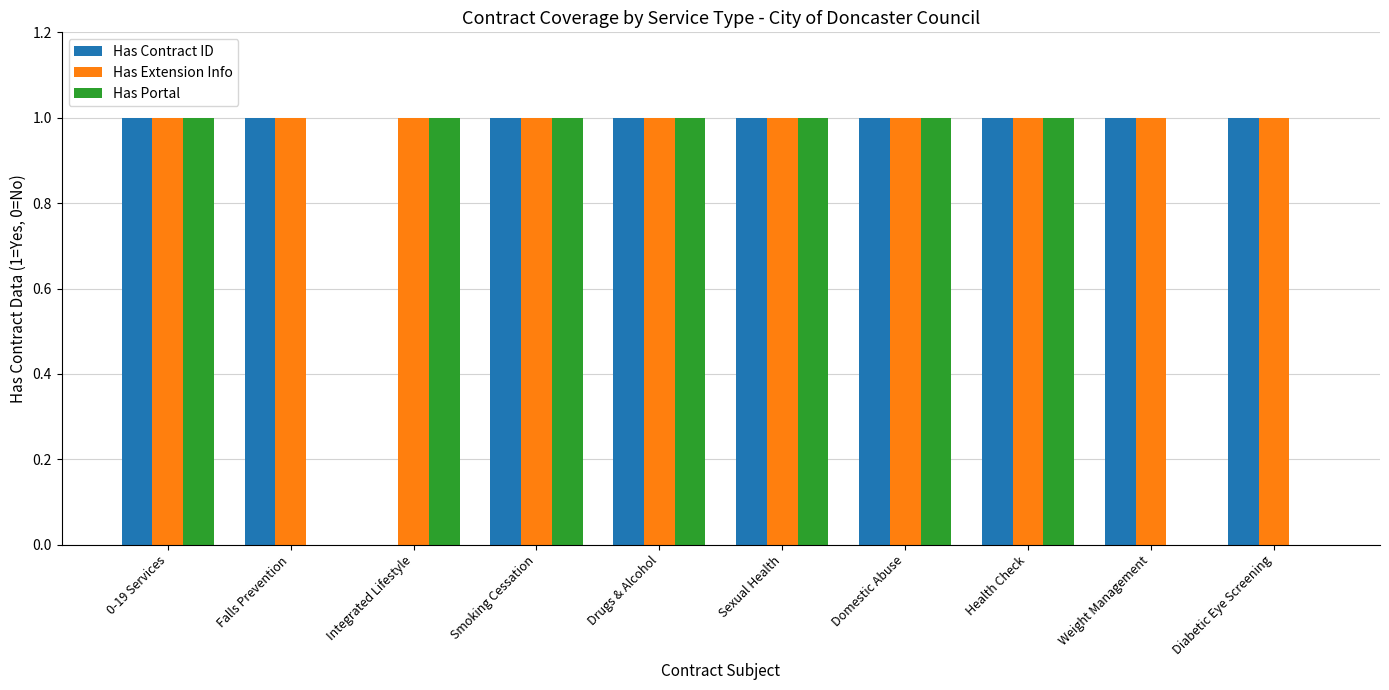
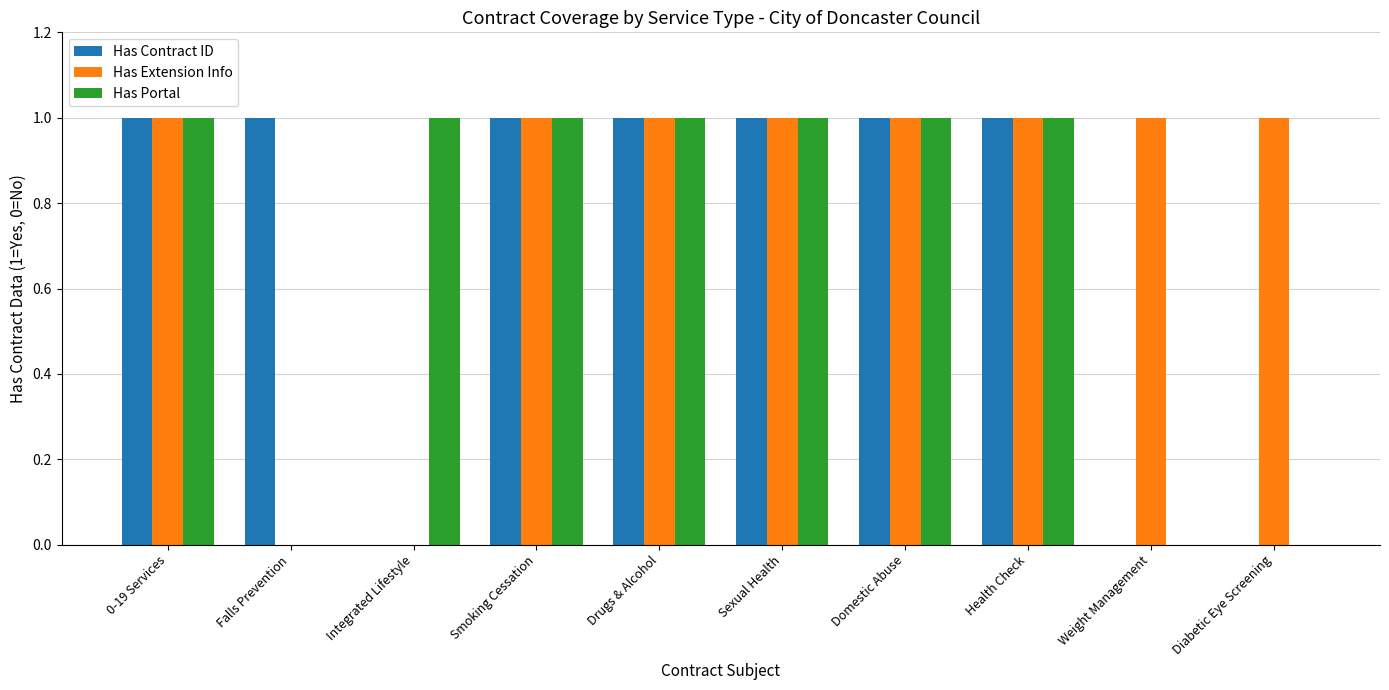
Has Extension Info, Falls Prevention: 1 -> 0
Has Extension Info, Integrated Lifestyle: 1 -> 0
Has Contract ID, Weight Management: 1 -> 0
Has Contract ID, Diabetic Eye Screening: 1 -> 0
